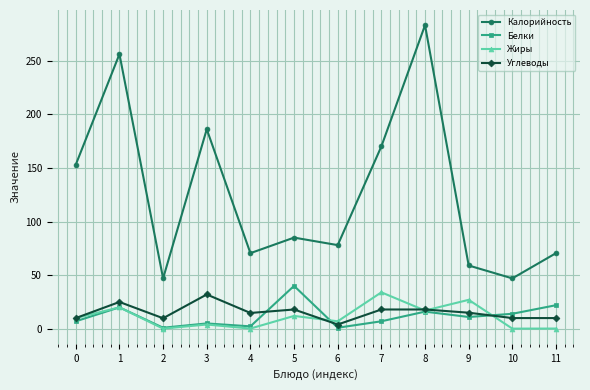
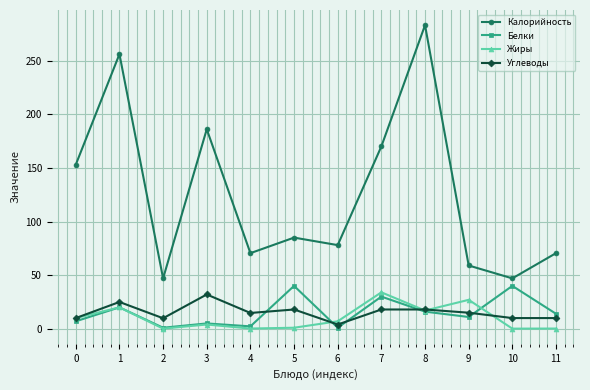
Жиры, 5: 12 -> 1
Белки, 7: 7 -> 30
Белки, 10: 14 -> 40
Белки, 11: 22 -> 14
